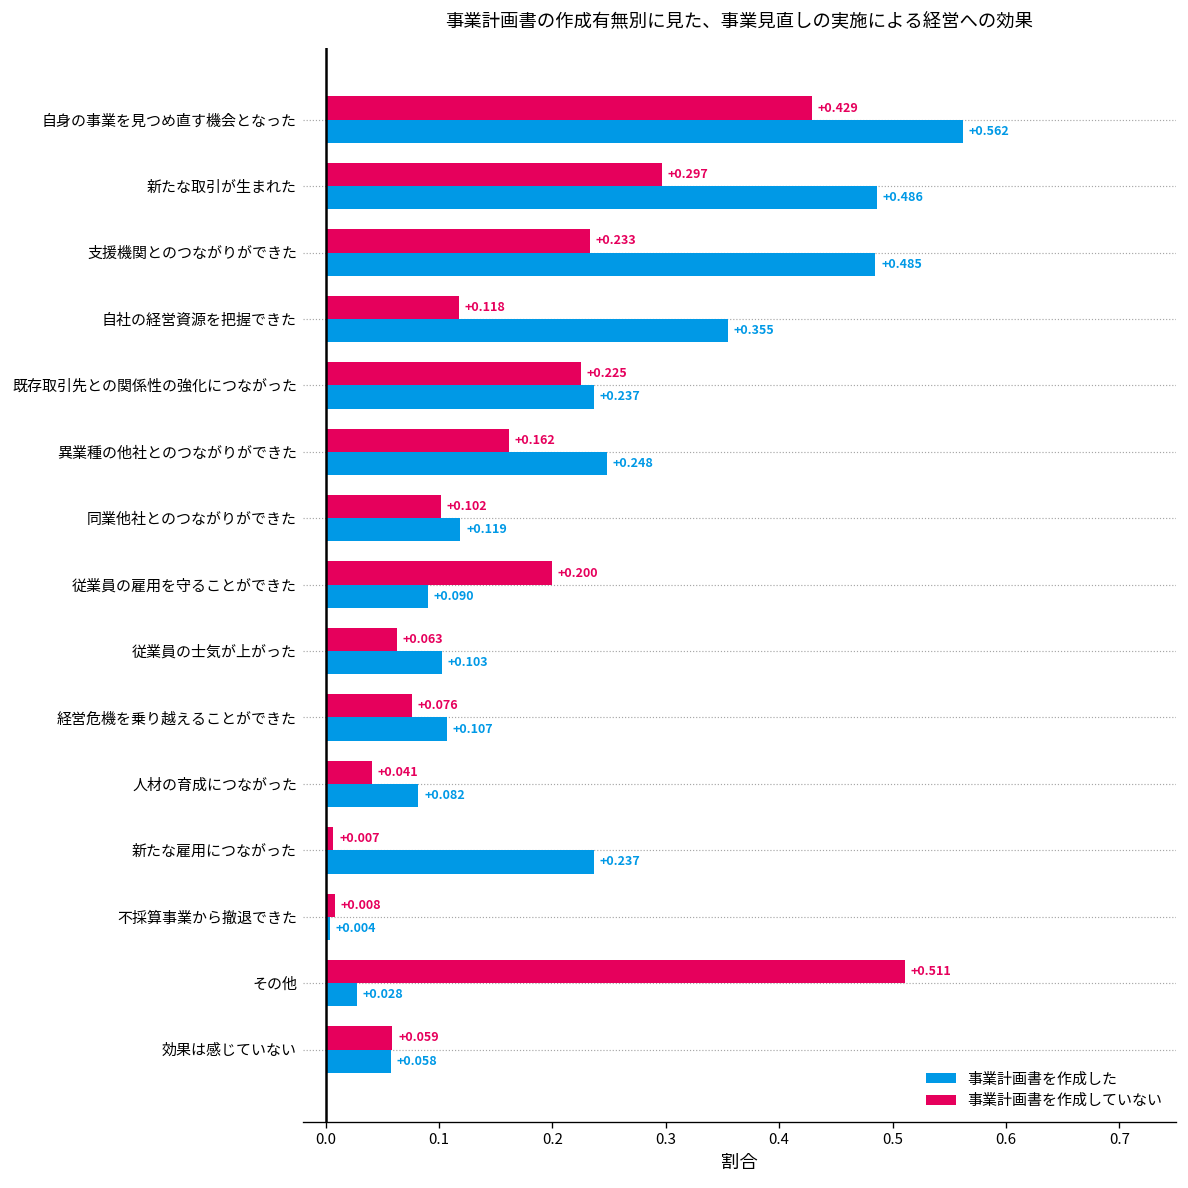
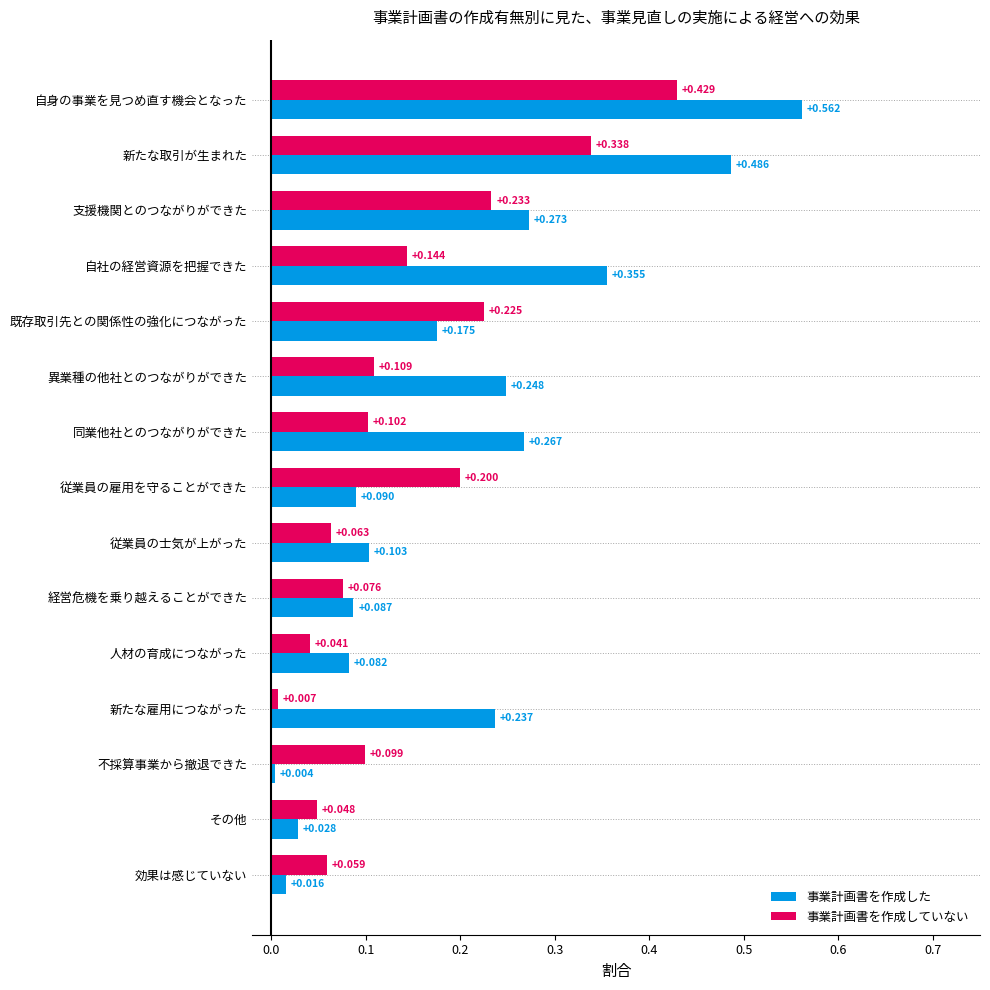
事業計画書を作成していない, 新たな取引が生まれた: +0.297 -> +0.338
事業計画書を作成した, 支援機関とのつながりができた: +0.485 -> +0.273
事業計画書を作成していない, 自社の経営資源を把握できた: +0.118 -> +0.144
事業計画書を作成した, 既存取引先との関係性の強化につながった: +0.237 -> +0.175
事業計画書を作成していない, 異業種の他社とのつながりができた: +0.162 -> +0.109
事業計画書を作成した, 同業他社とのつながりができた: +0.119 -> +0.267
事業計画書を作成した, 経営危機を乗り越えることができた: +0.107 -> +0.087
事業計画書を作成していない, 不採算事業から撤退できた: +0.008 -> +0.099
事業計画書を作成していない, その他: +0.511 -> +0.048
事業計画書を作成した, 効果は感じていない: +0.058 -> +0.016
